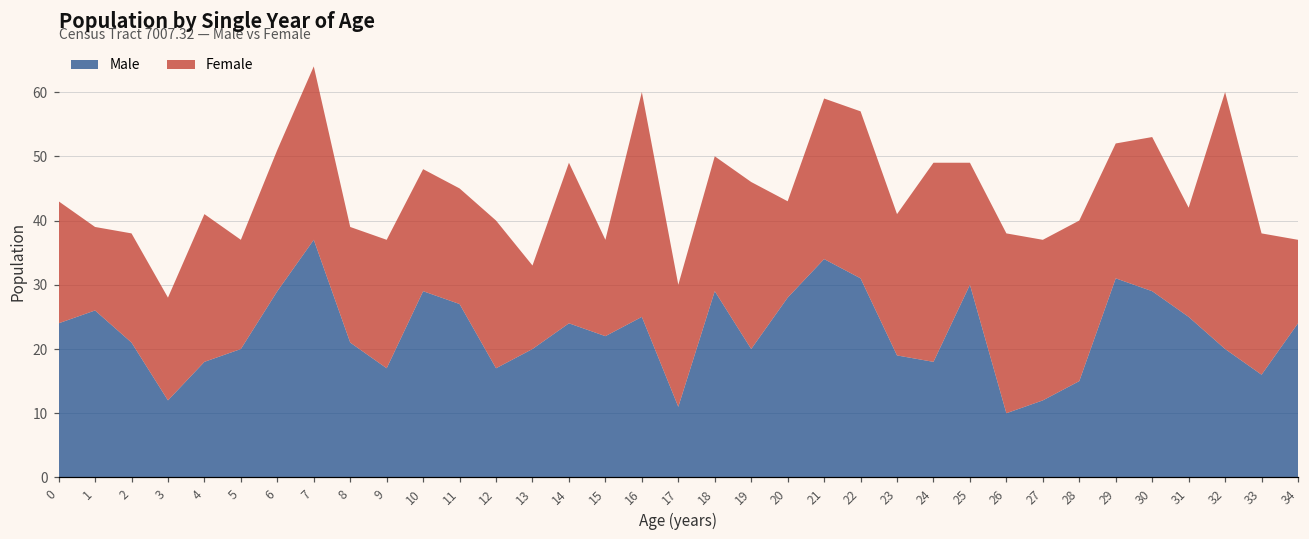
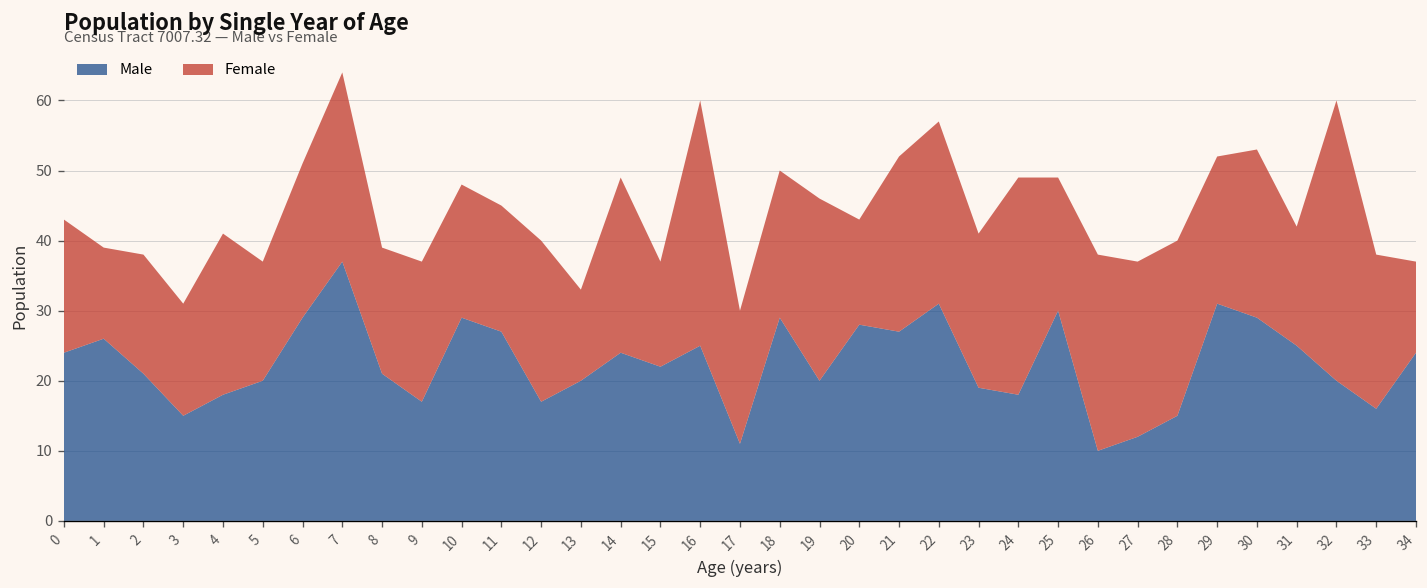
Male, 3: 12 -> 15
Male, 21: 34 -> 27
